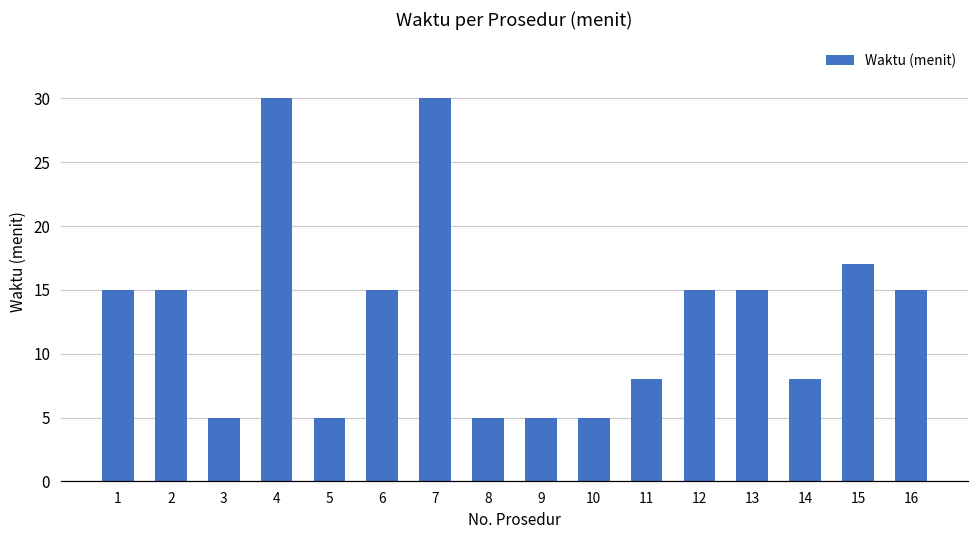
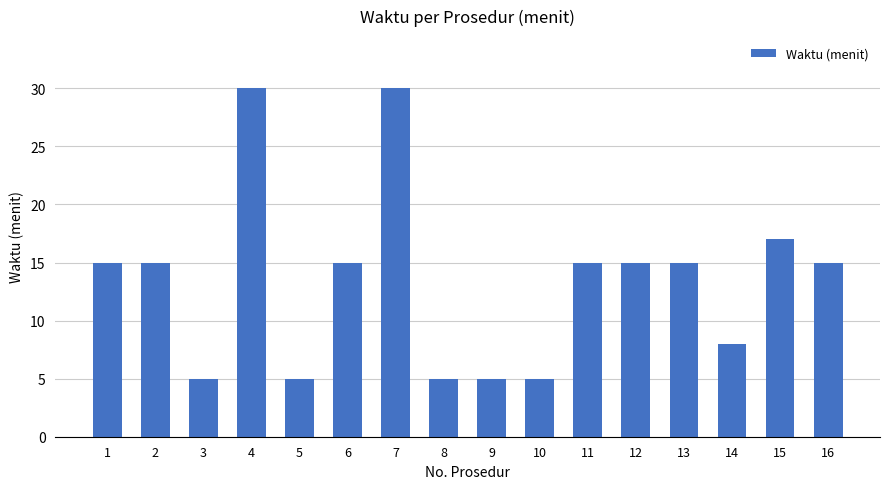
11: 8 -> 15
